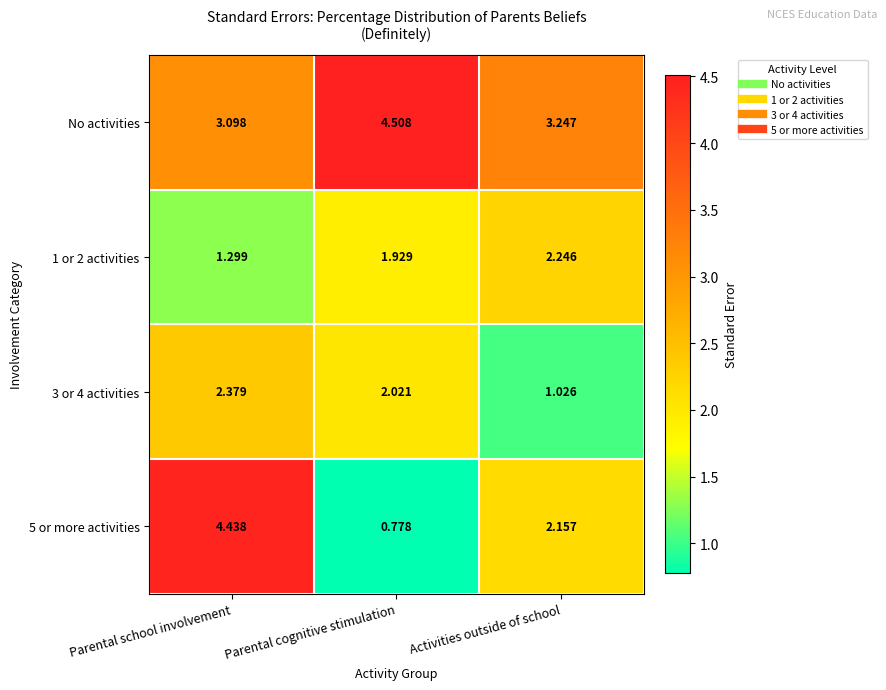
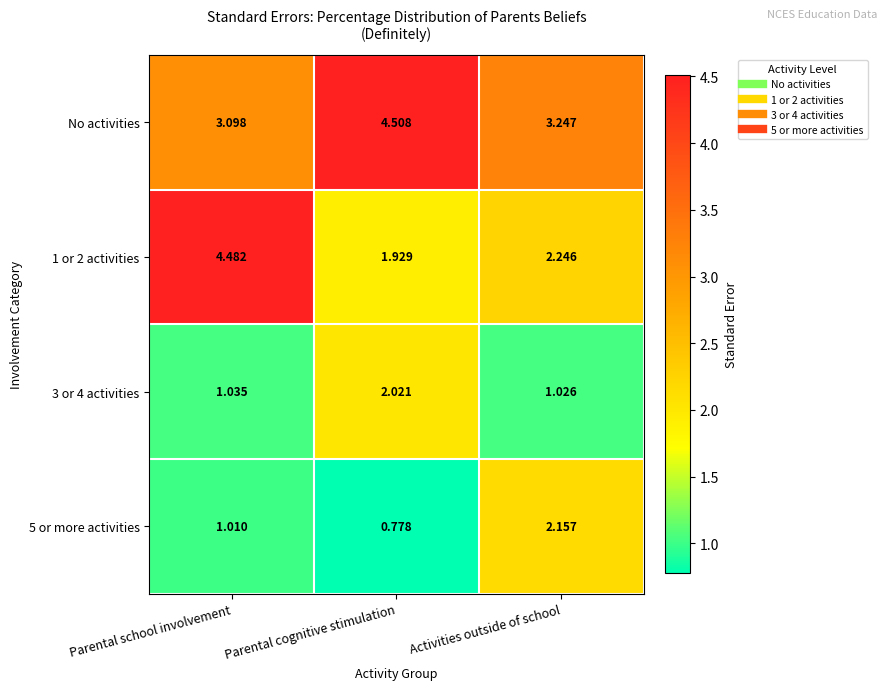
1 or 2 activities, Parental school involvement: 1.299 -> 4.482
3 or 4 activities, Parental school involvement: 2.379 -> 1.035
5 or more activities, Parental school involvement: 4.438 -> 1.010
